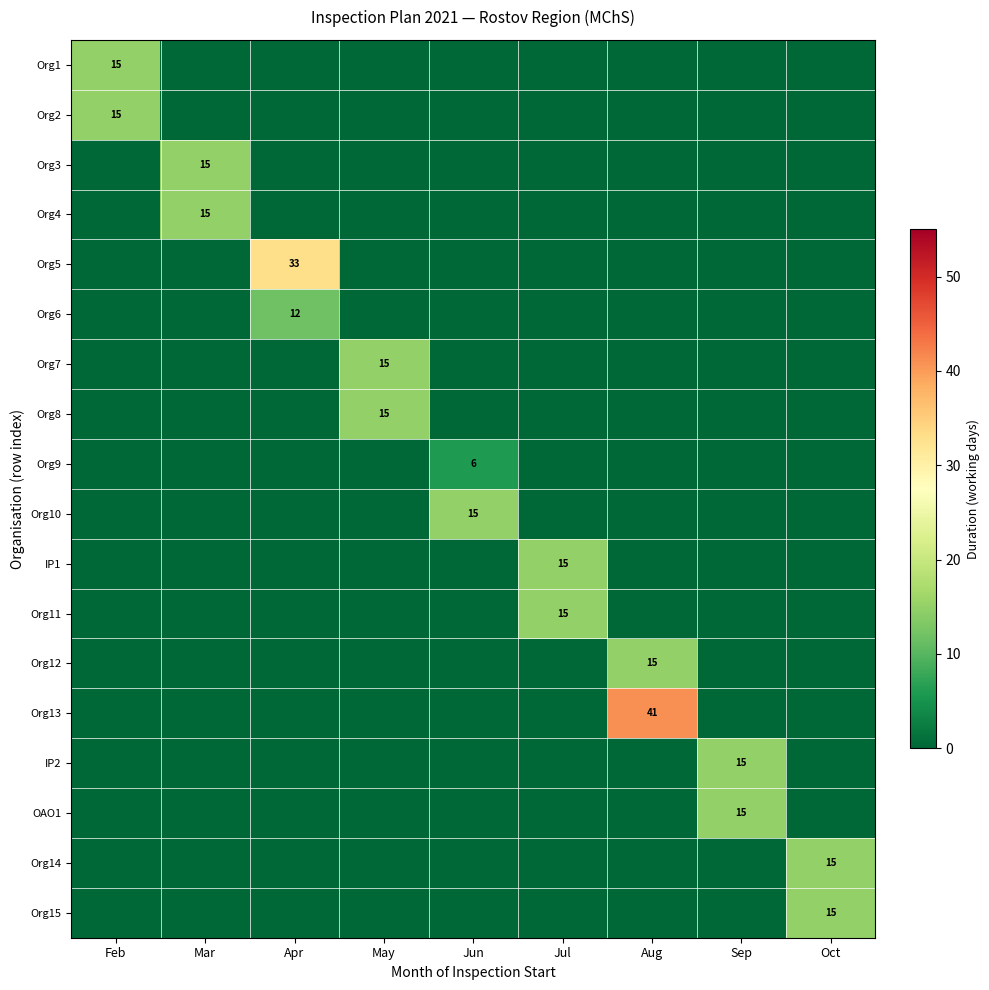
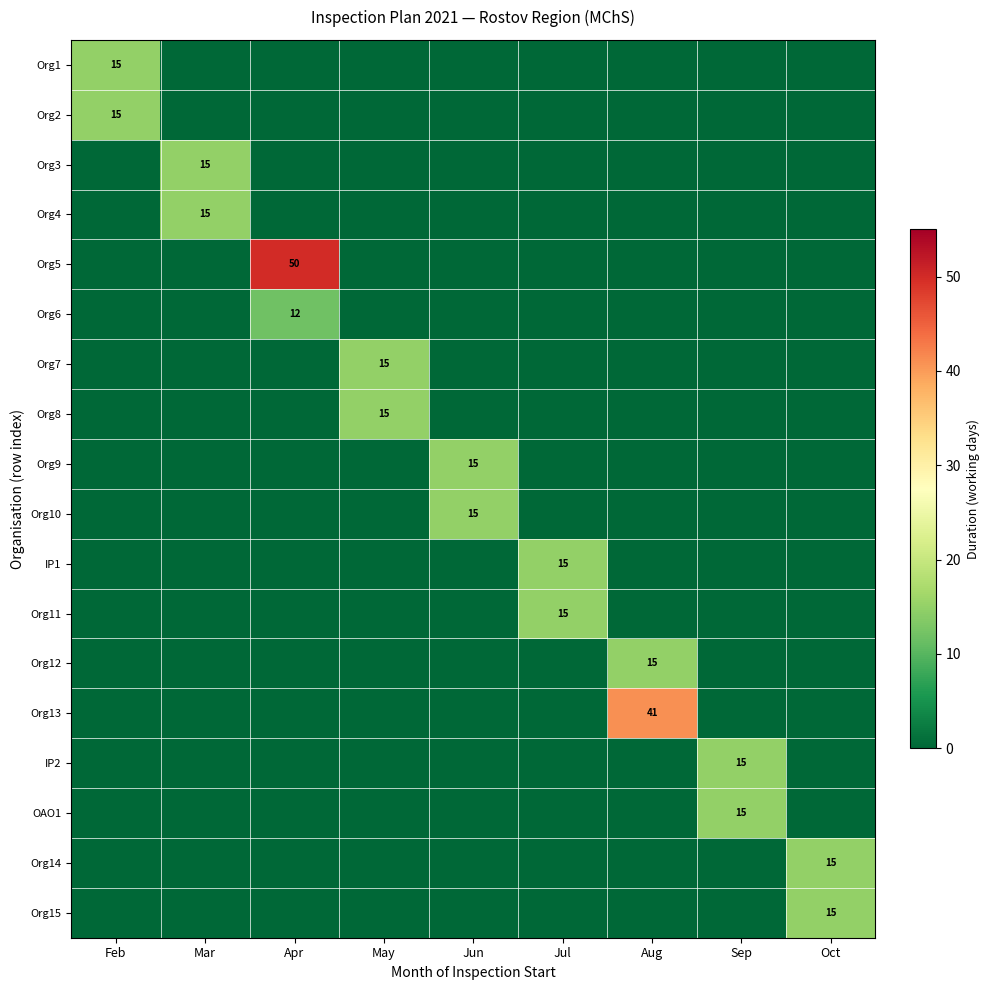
Org5, Apr: 33 -> 50
Org9, Jun: 6 -> 15
